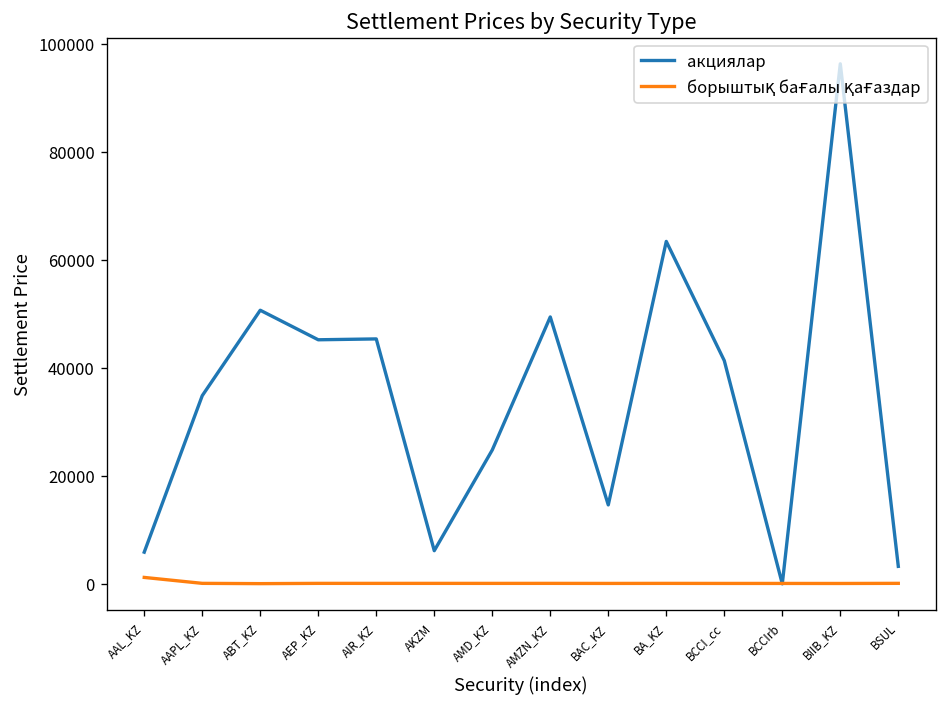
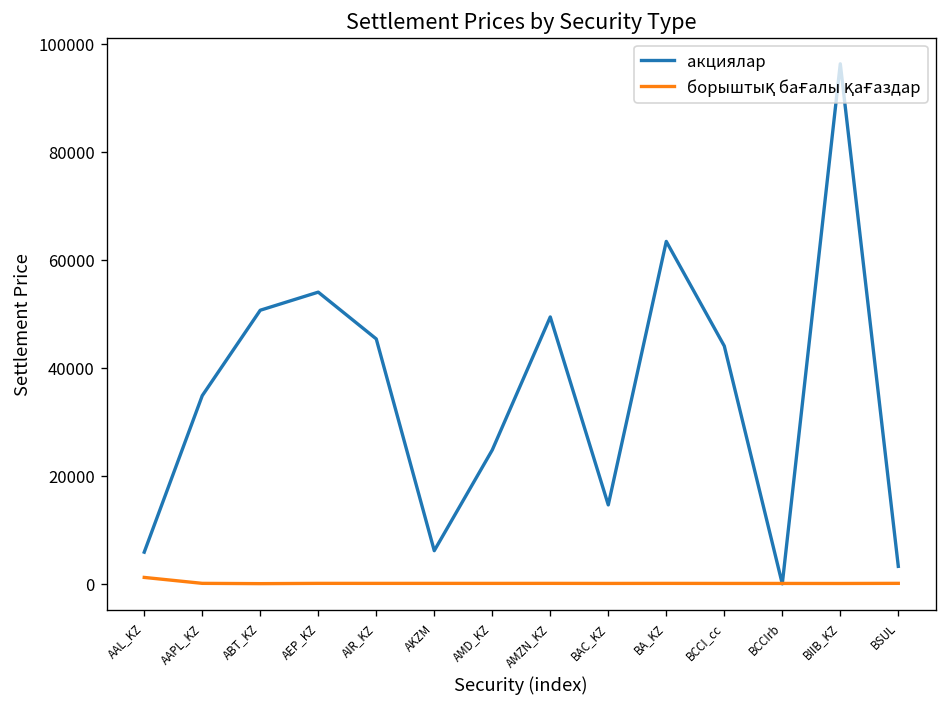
акциялар, AEP_KZ: 45000 -> 54000
акциялар, BCCI_cc: 41000 -> 44000
